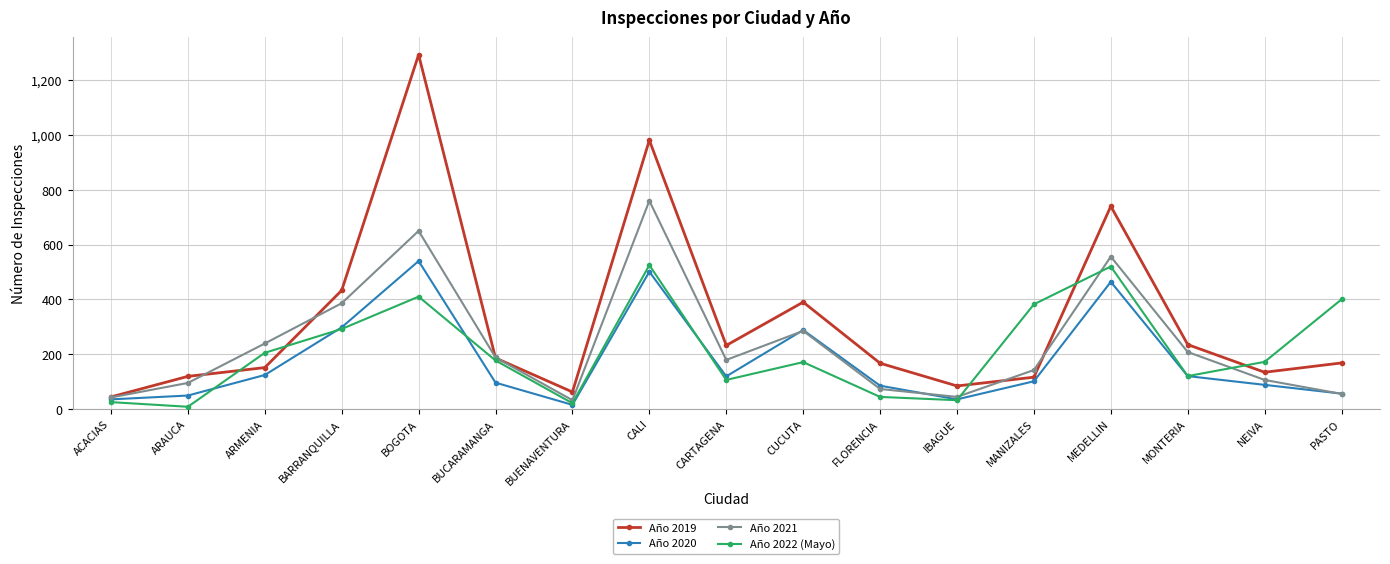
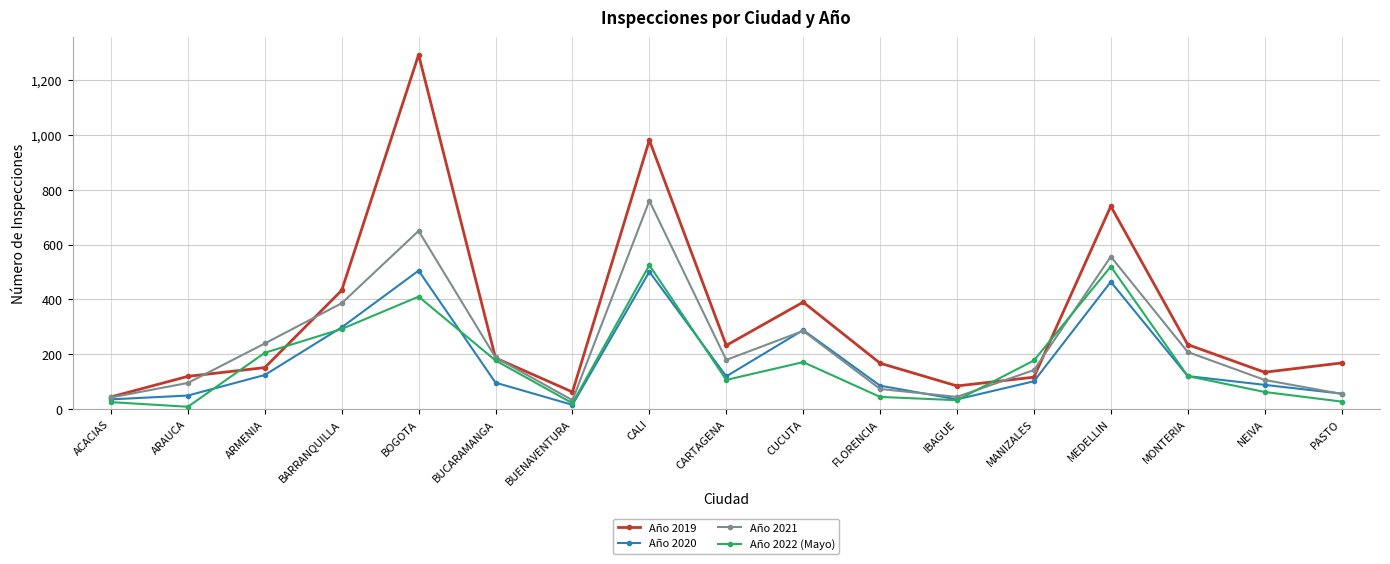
Año 2020, BOGOTA: 540 -> 510
Año 2022 (Mayo), MANIZALES: 380 -> 180
Año 2022 (Mayo), NEIVA: 170 -> 60
Año 2022 (Mayo), PASTO: 400 -> 30
